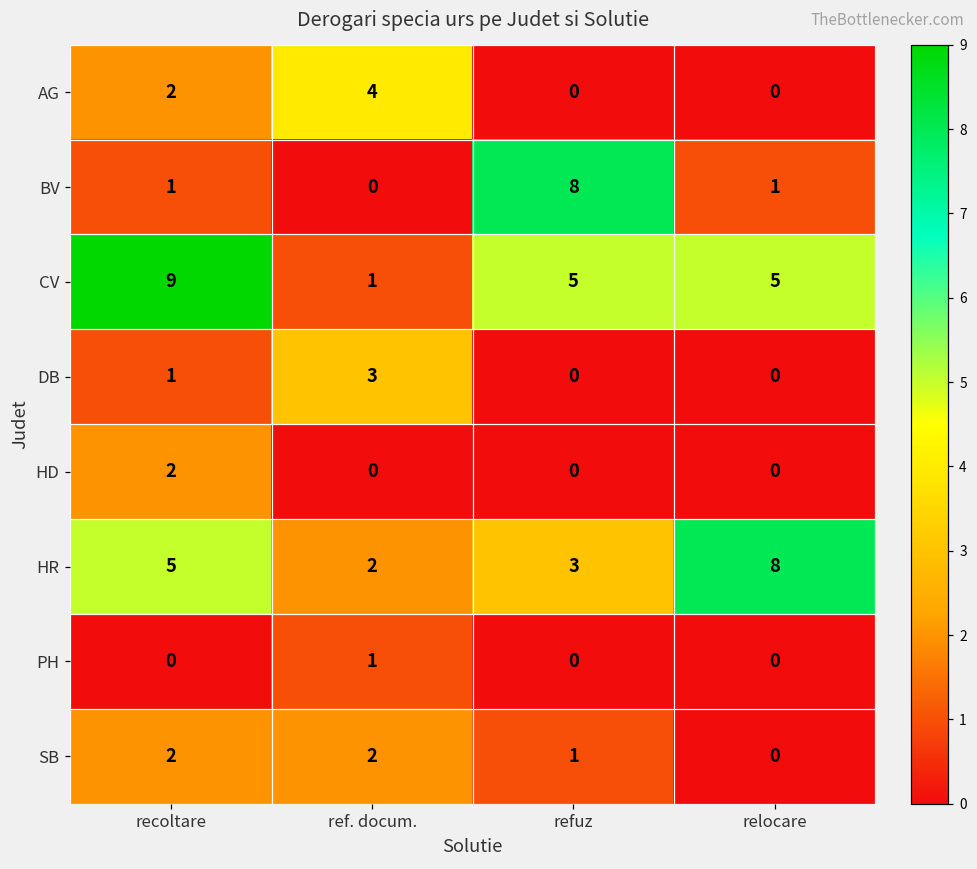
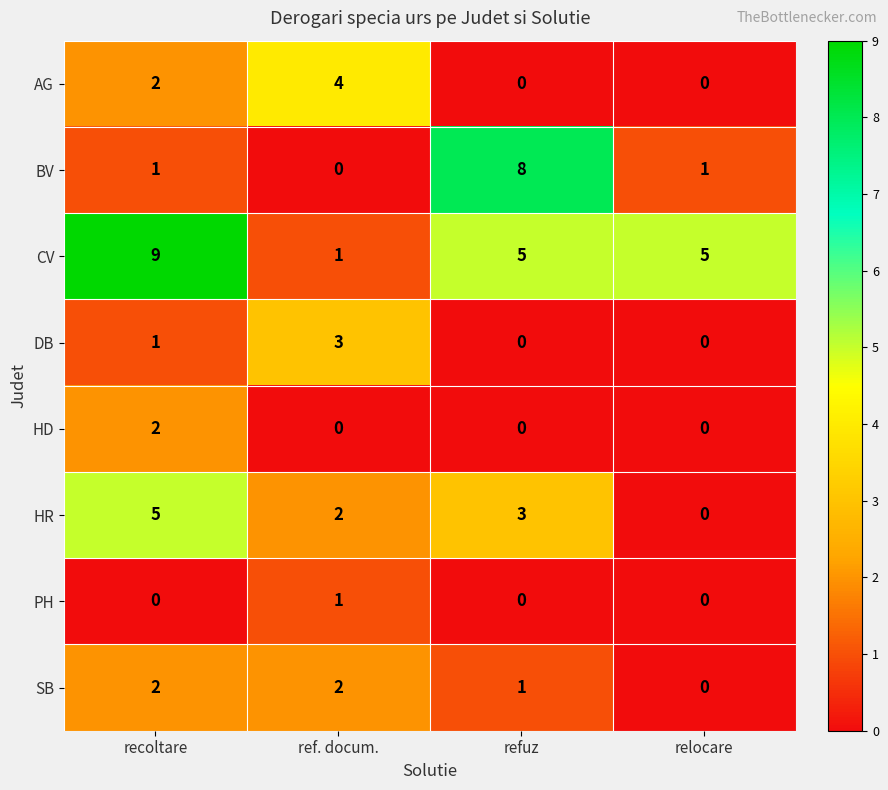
HR, relocare: 8 -> 0
